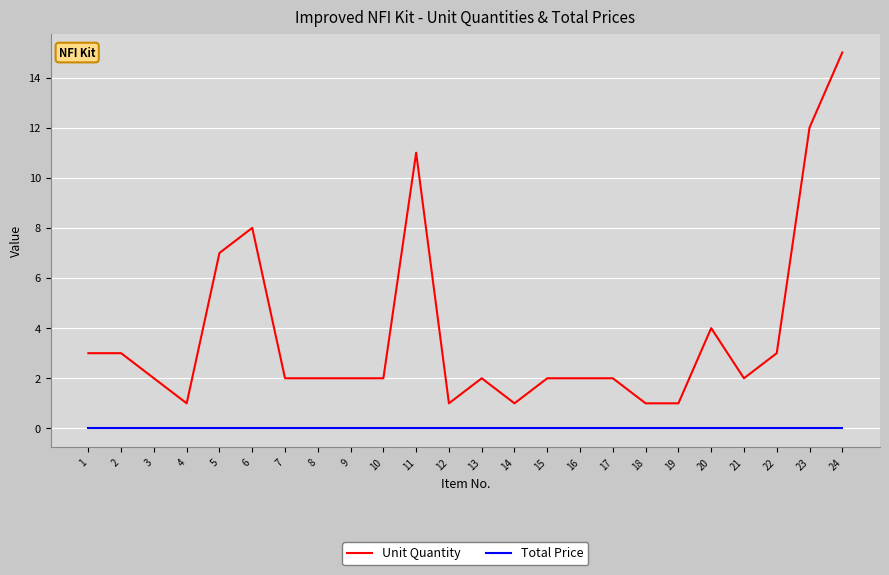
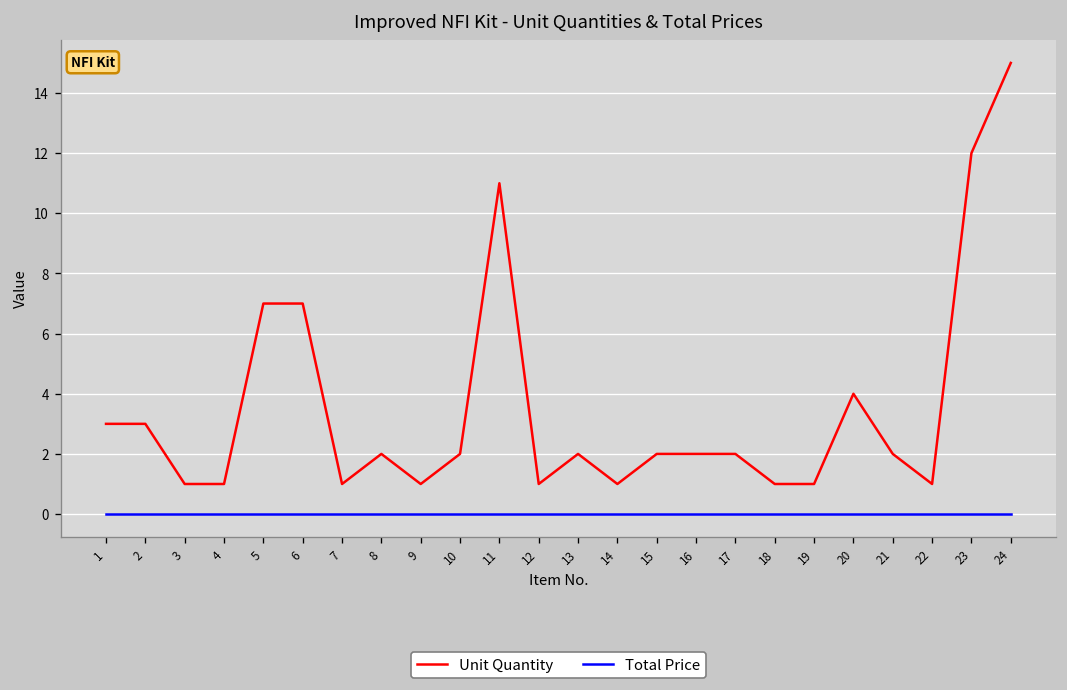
Unit Quantity, 3: 2 -> 1
Unit Quantity, 6: 8 -> 7
Unit Quantity, 7: 2 -> 1
Unit Quantity, 9: 2 -> 1
Unit Quantity, 22: 3 -> 1
